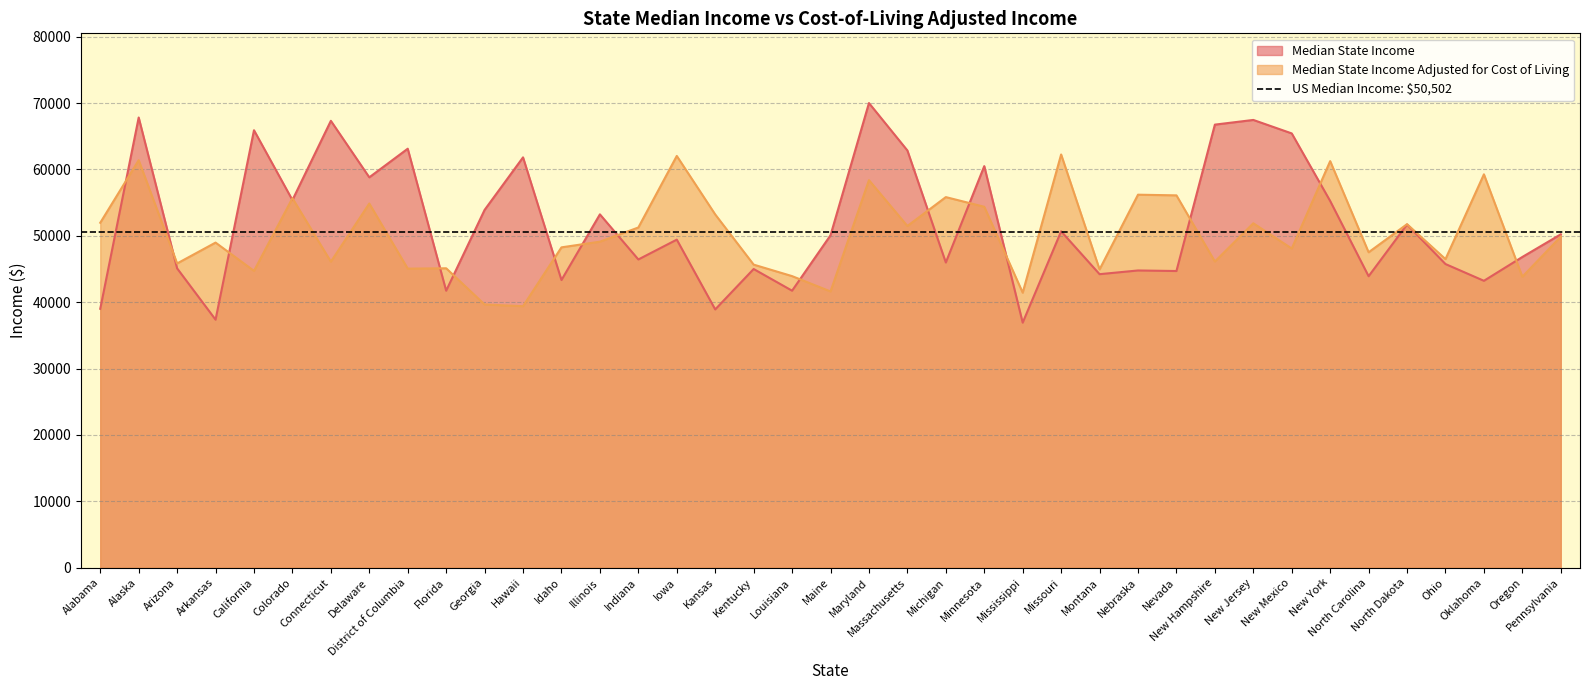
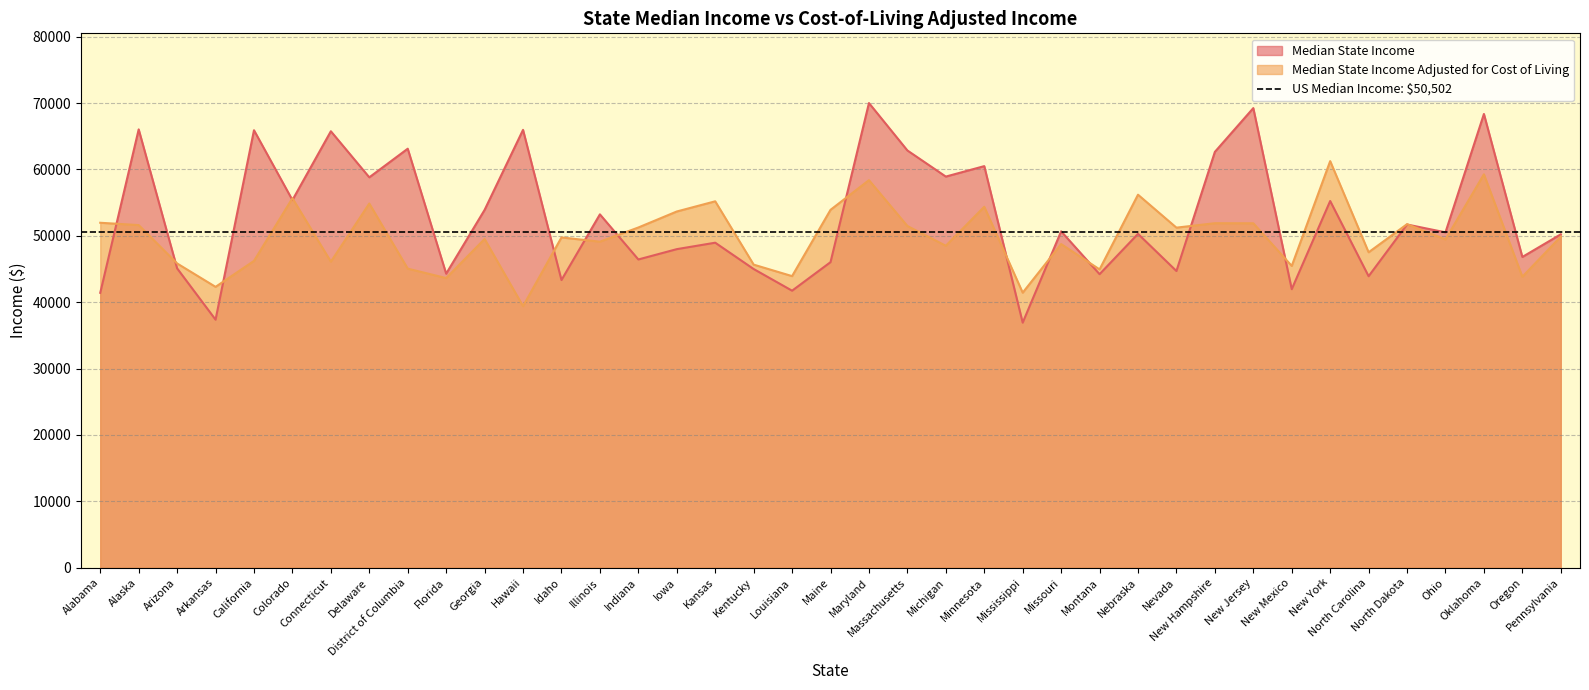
Median State Income, Alabama: 39000 -> 41000
Median State Income, Alaska: 68000 -> 66000
Median State Income Adjusted for Cost of Living, Alaska: 61000 -> 52000
Median State Income Adjusted for Cost of Living, Arkansas: 49000 -> 42000
Median State Income Adjusted for Cost of Living, California: 45000 -> 46000
Median State Income, Connecticut: 67000 -> 66000
Median State Income, Florida: 42000 -> 44000
Median State Income Adjusted for Cost of Living, Florida: 45000 -> 44000
Median State Income Adjusted for Cost of Living, Georgia: 40000 -> 50000
Median State Income, Hawaii: 62000 -> 66000
Median State Income Adjusted for Cost of Living, Idaho: 48000 -> 50000
Median State Income, Iowa: 49000 -> 48000
Median State Income Adjusted for Cost of Living, Iowa: 62000 -> 54000
Median State Income, Kansas: 39000 -> 49000
Median State Income Adjusted for Cost of Living, Kansas: 53000 -> 55000
Median State Income, Maine: 50000 -> 46000
Median State Income Adjusted for Cost of Living, Maine: 42000 -> 54000
Median State Income, Michigan: 46000 -> 59000
Median State Income Adjusted for Cost of Living, Michigan: 56000 -> 49000
Median State Income Adjusted for Cost of Living, Missouri: 62000 -> 49000
Median State Income, Nebraska: 45000 -> 50000
Median State Income Adjusted for Cost of Living, Nevada: 56000 -> 51000
Median State Income, New Hampshire: 67000 -> 63000
Median State Income Adjusted for Cost of Living, New Hampshire: 46000 -> 52000
Median State Income, New Jersey: 67000 -> 69000
Median State Income, New Mexico: 65000 -> 42000
Median State Income Adjusted for Cost of Living, New Mexico: 48000 -> 45000
Median State Income, Ohio: 46000 -> 51000
Median State Income Adjusted for Cost of Living, Ohio: 46000 -> 49000
Median State Income, Oklahoma: 43000 -> 68000
